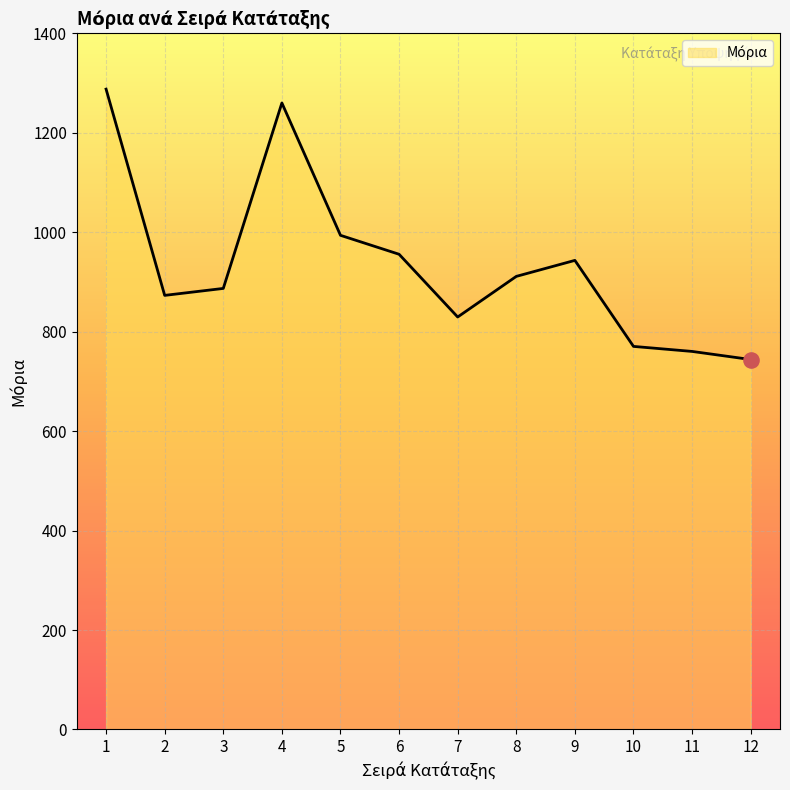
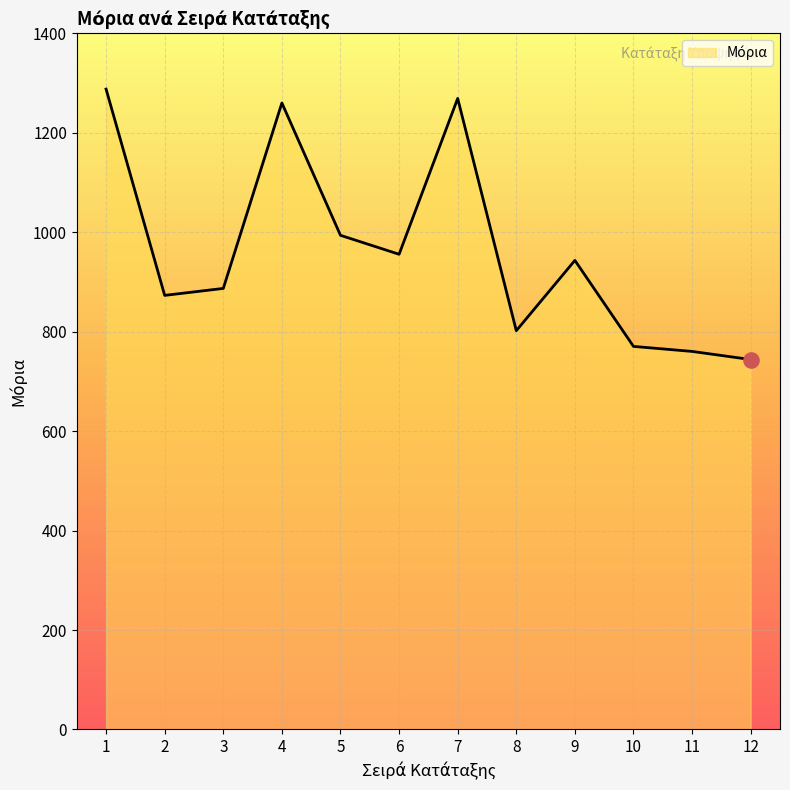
Μόρια, 7: 830 -> 1270
Μόρια, 8: 910 -> 800
